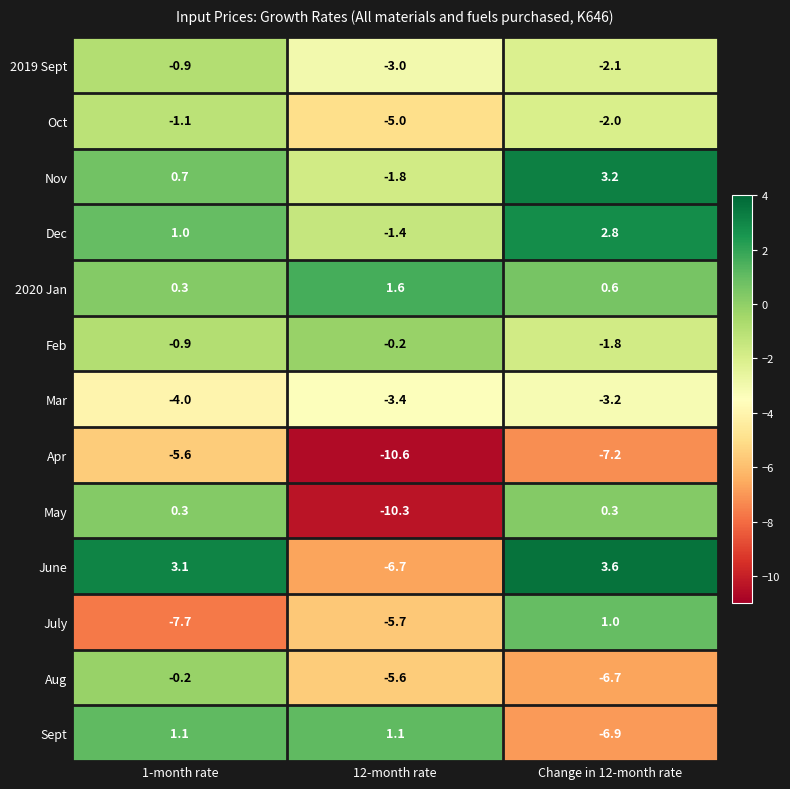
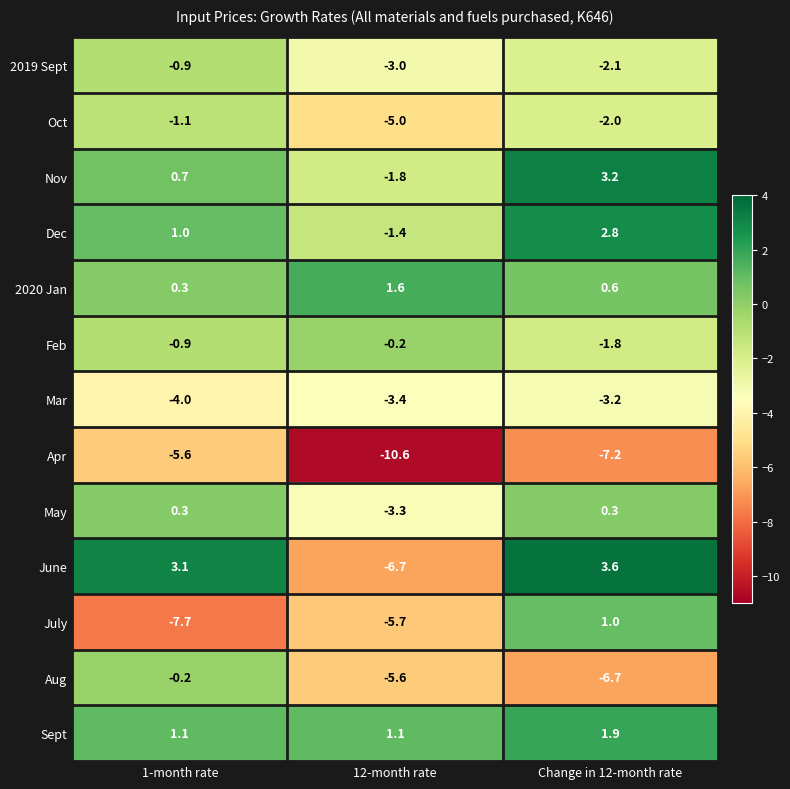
May, 12-month rate: -10.3 -> -3.3
Sept, Change in 12-month rate: -6.9 -> 1.9
